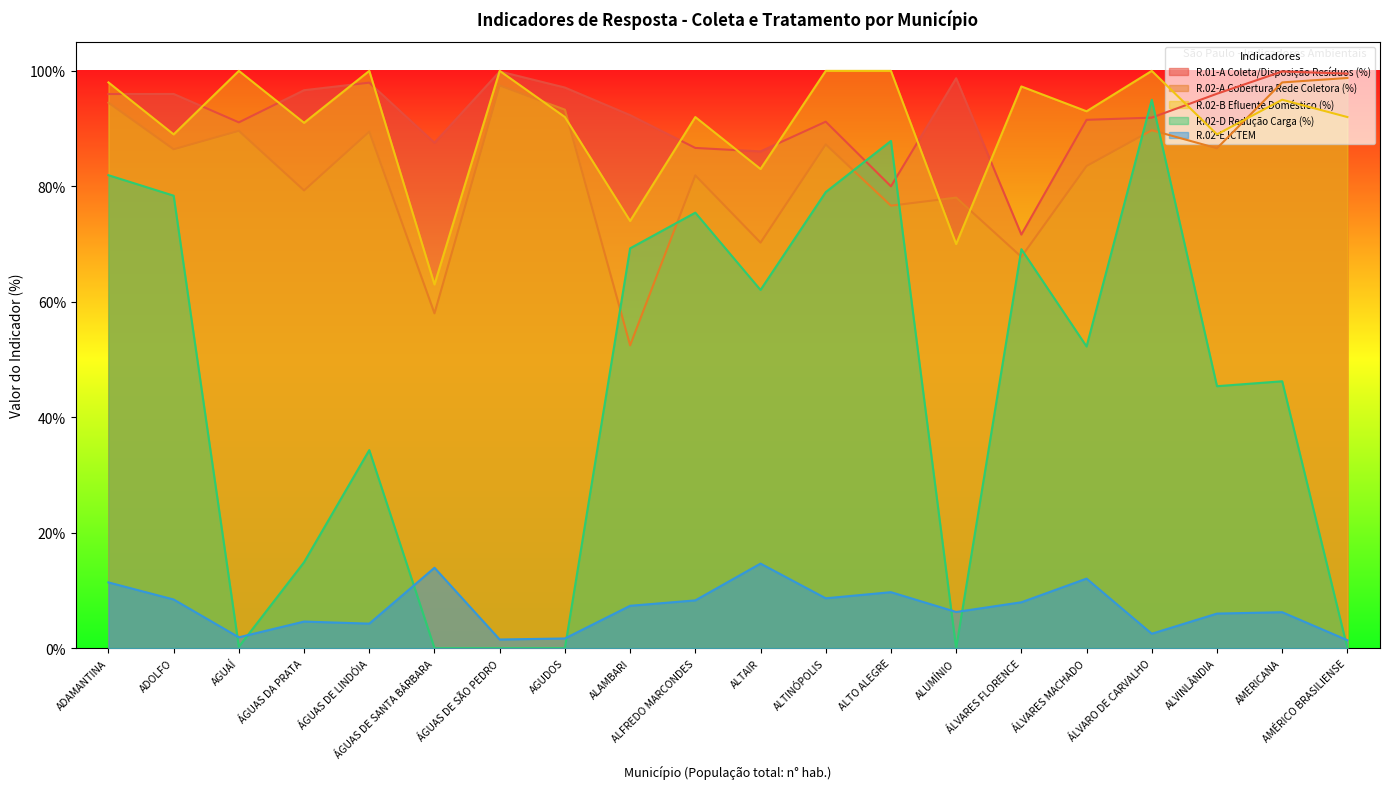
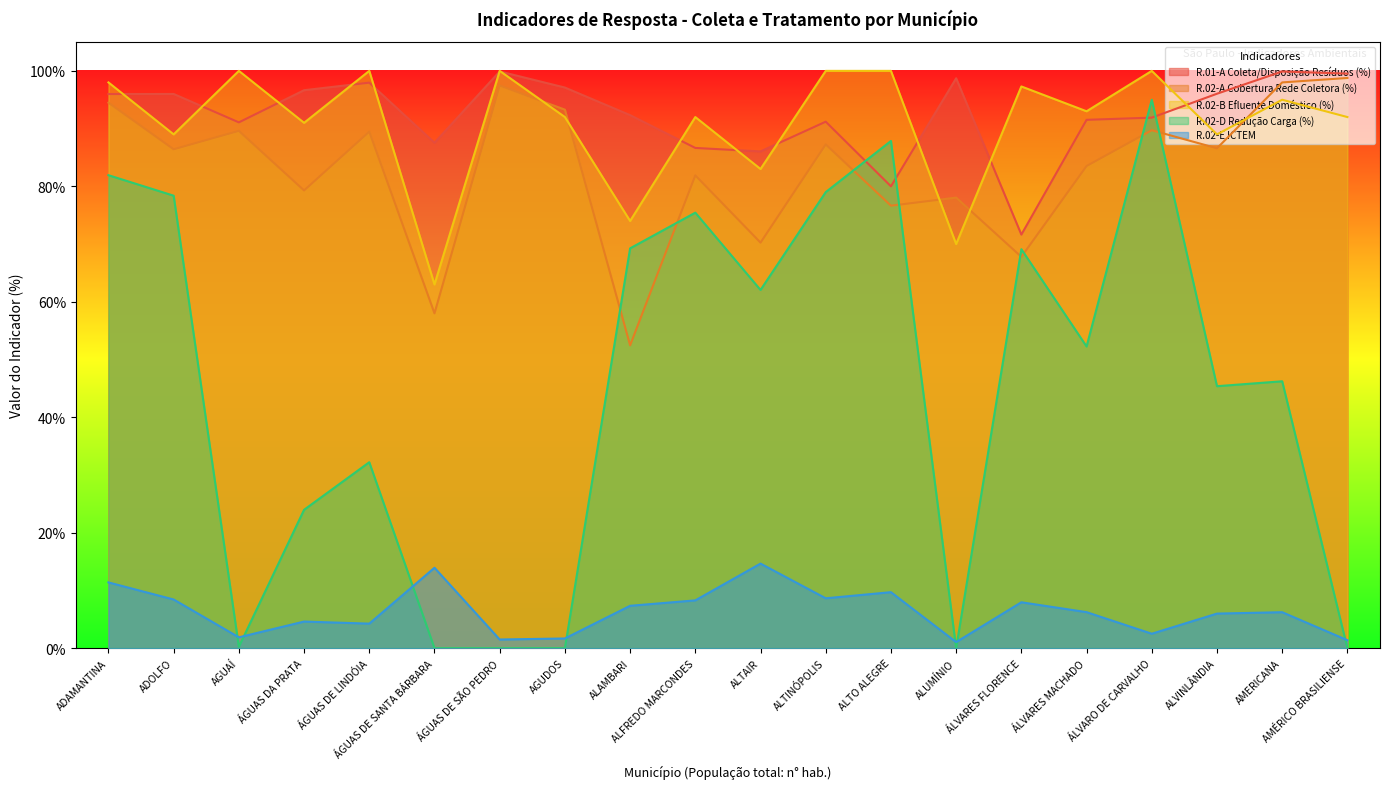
R.02-D Redução Carga (%), ÁGUAS DA PRATA: 15% -> 24%
R.02-D Redução Carga (%), ÁGUAS DE LINDÓIA: 34% -> 32%
R.02-E ICTEM, ALUMÍNIO: 6% -> 1%
R.02-E ICTEM, ÁLVARES MACHADO: 12% -> 6%
